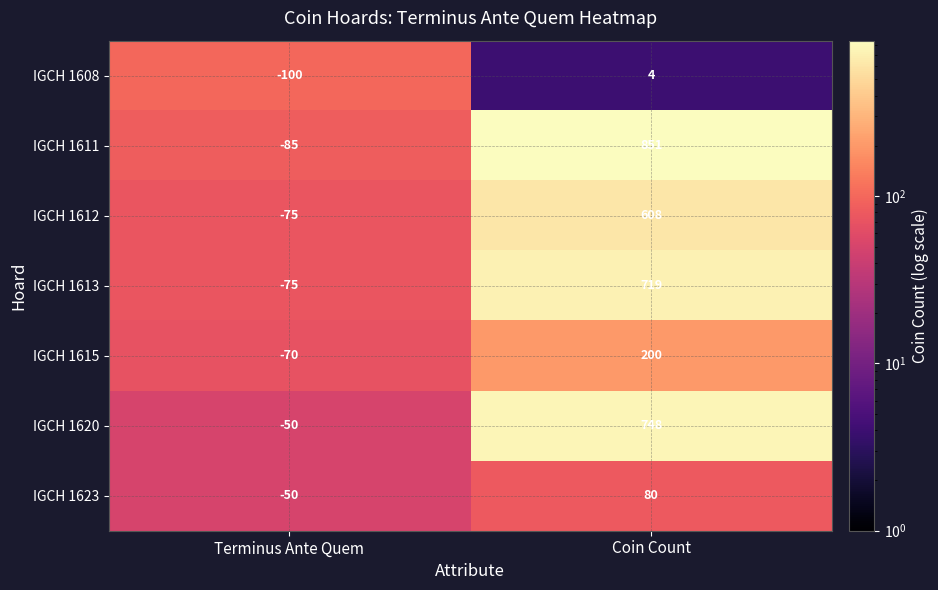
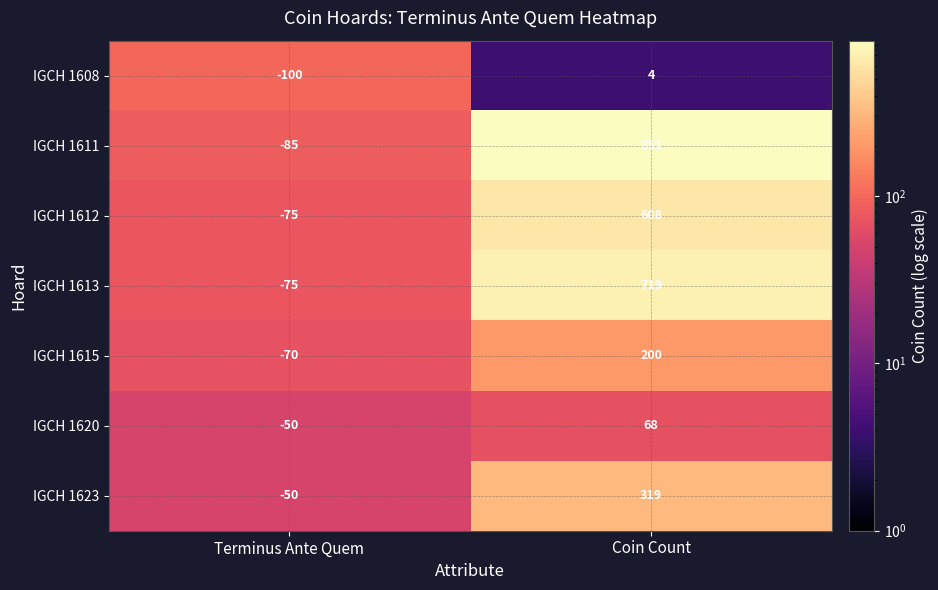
IGCH 1620, Coin Count: 748 -> 68
IGCH 1623, Coin Count: 80 -> 319
